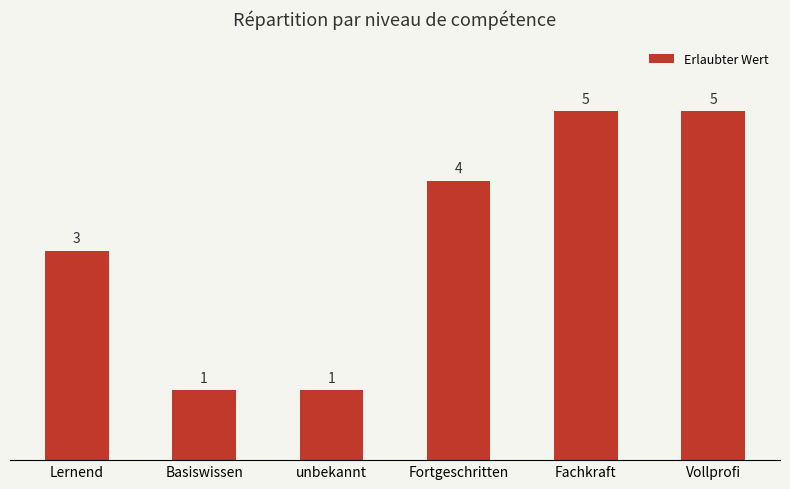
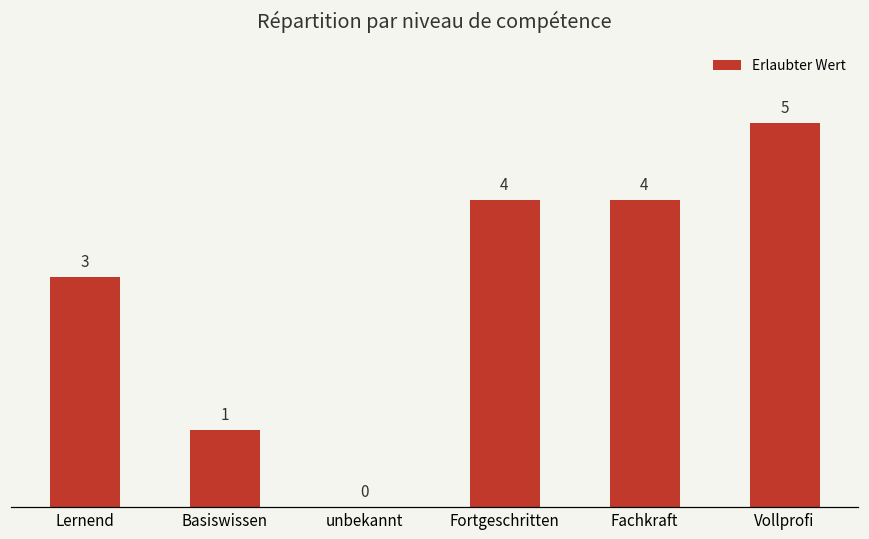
unbekannt: 1 -> 0
Fachkraft: 5 -> 4
